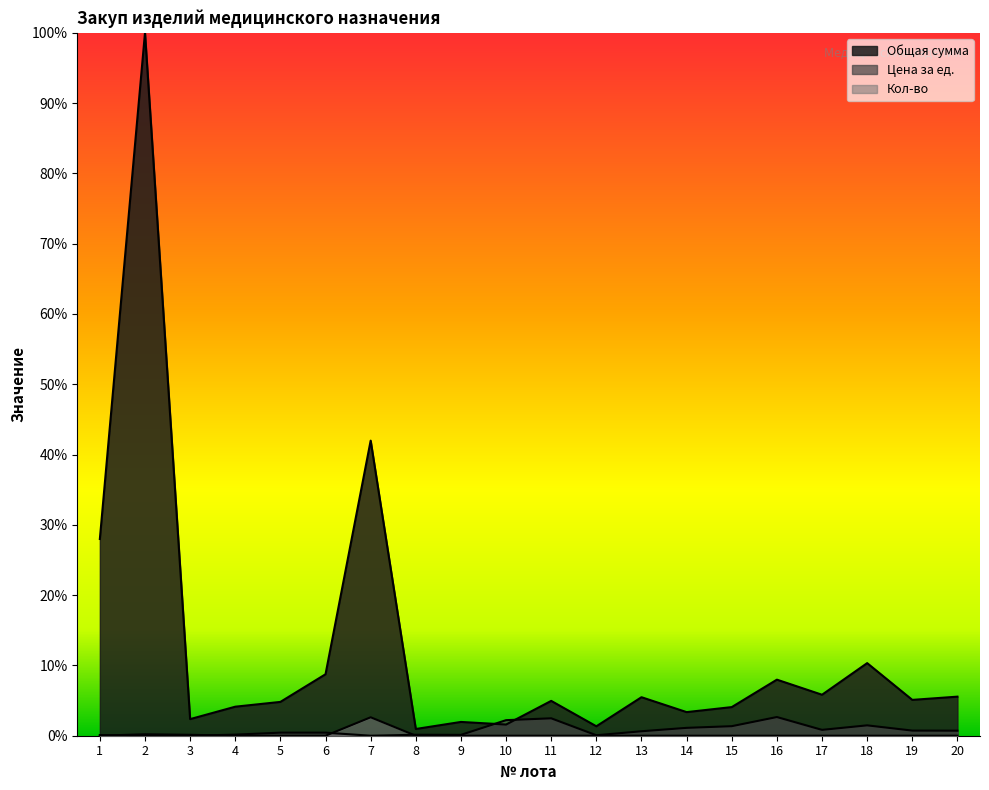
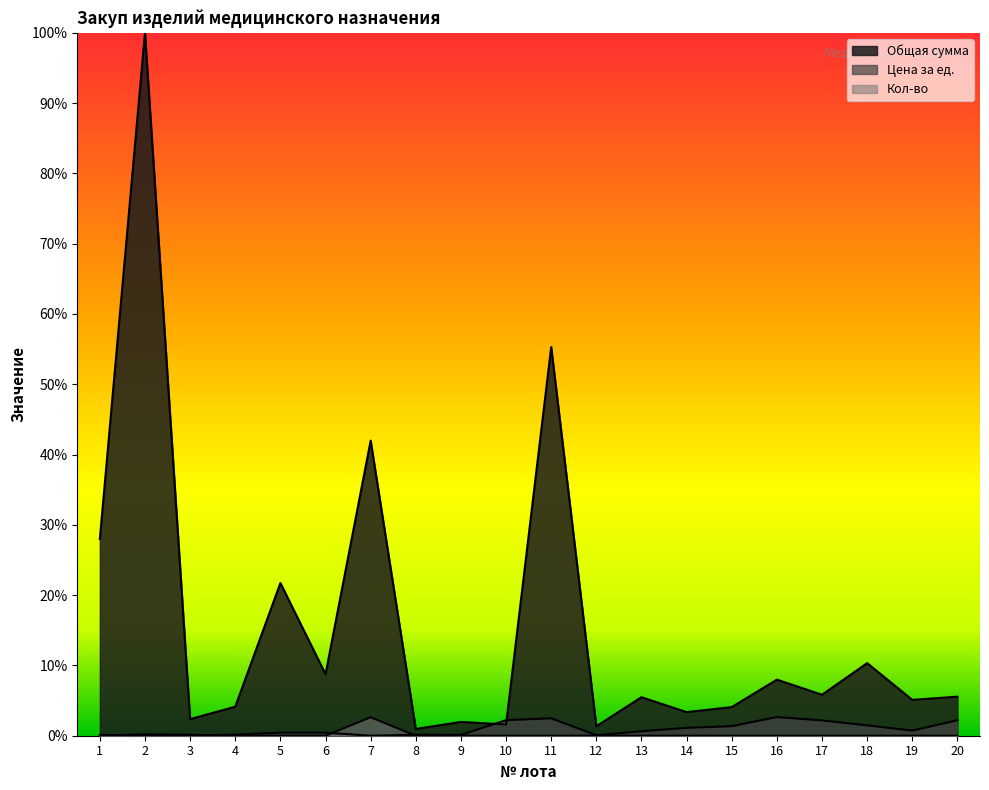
Общая сумма, 5: 5% -> 22%
Общая сумма, 11: 5% -> 55%
Цена за ед., 17: 1% -> 2%
Цена за ед., 20: 1% -> 2%
